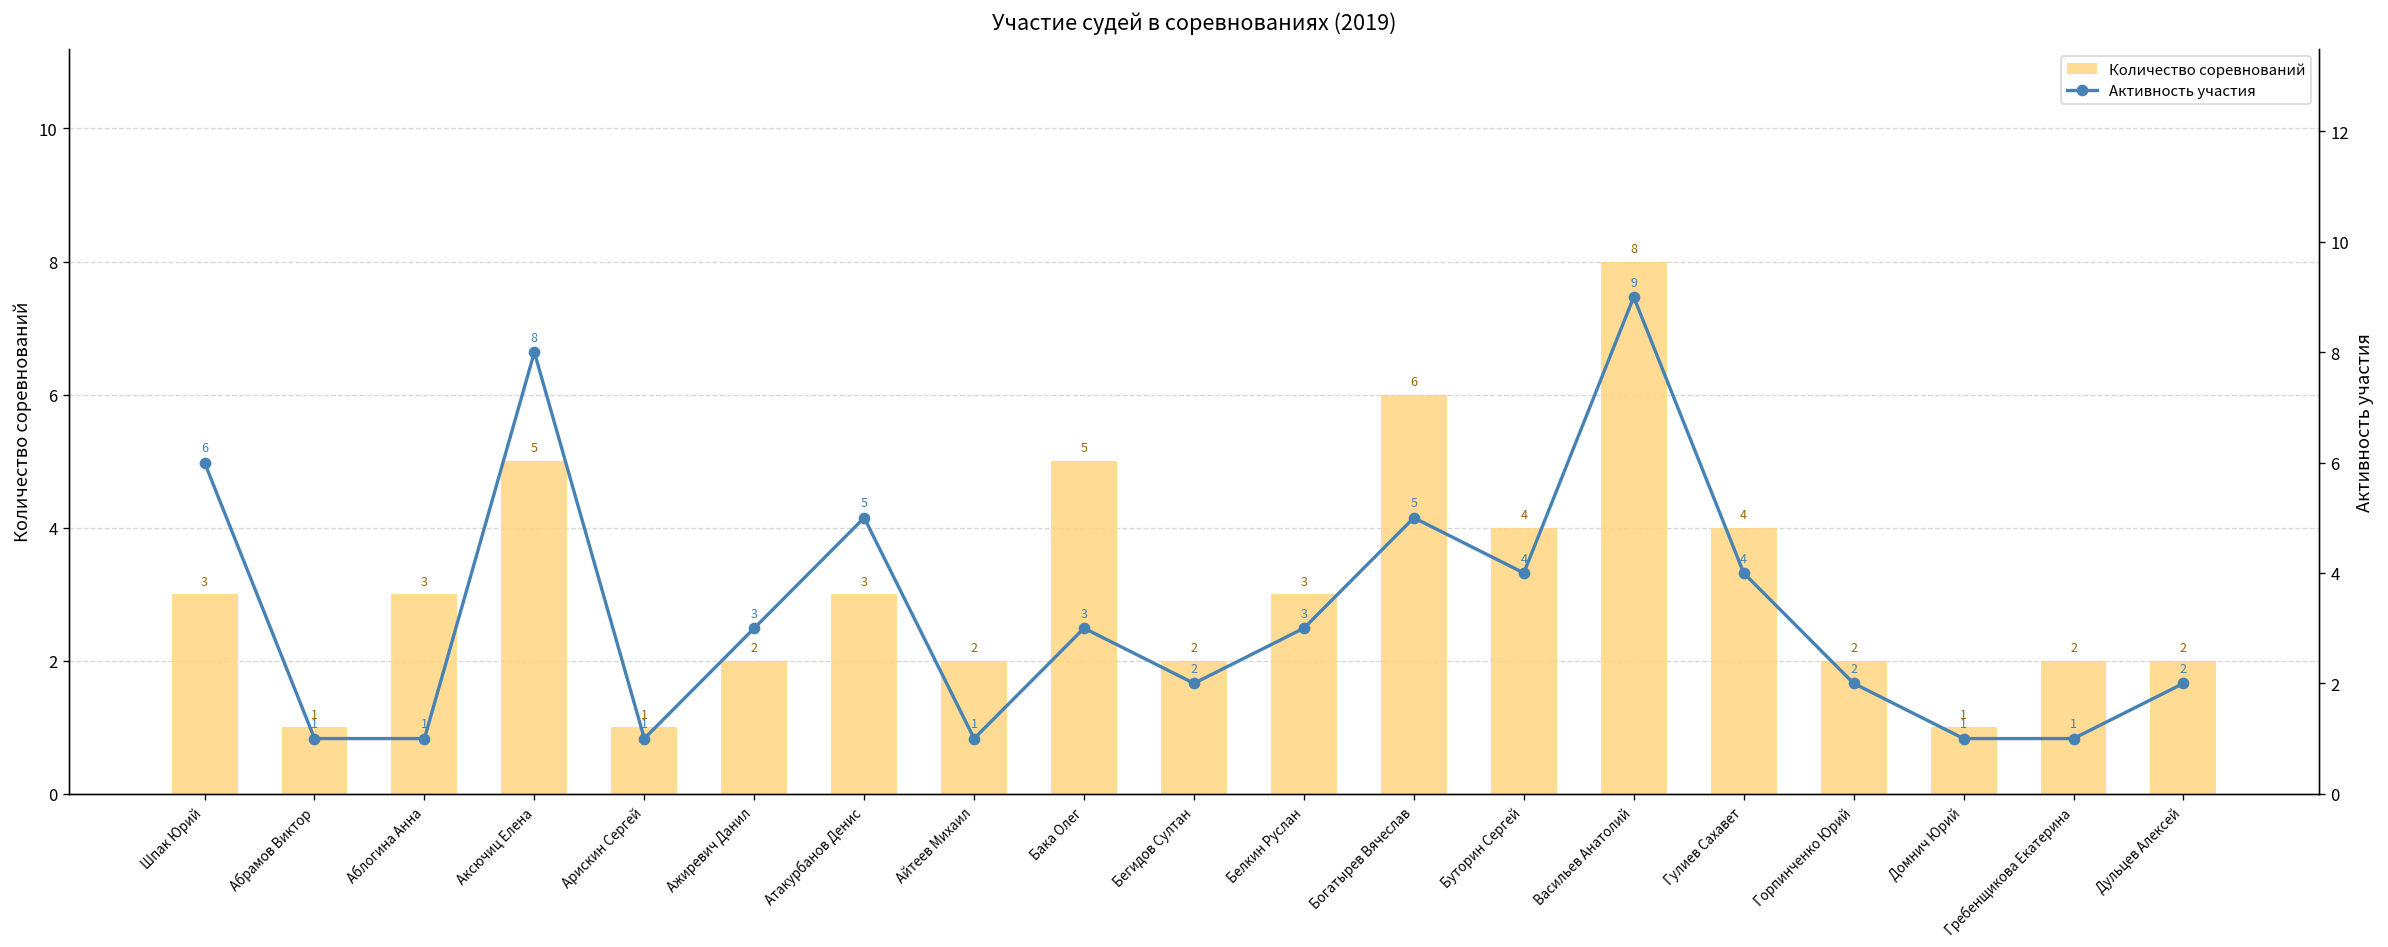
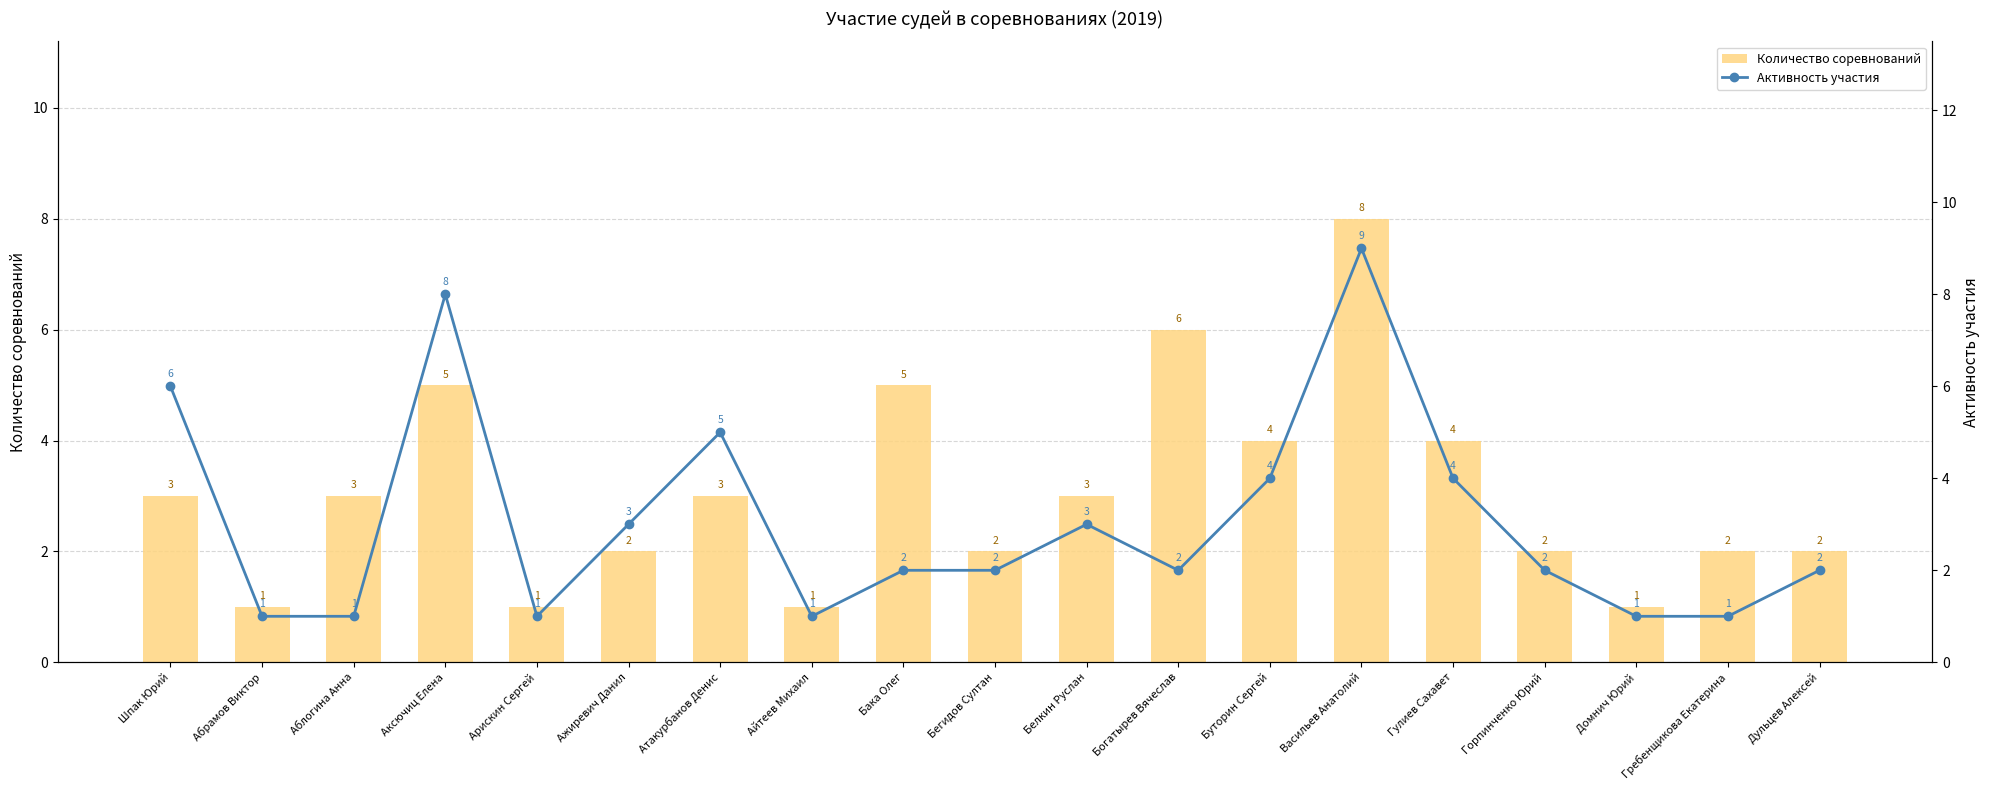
Количество соревнований, Айтеев Михаил: 2 -> 1
Активность участия, Бака Олег: 3 -> 2
Активность участия, Богатырев Вячеслав: 5 -> 2
